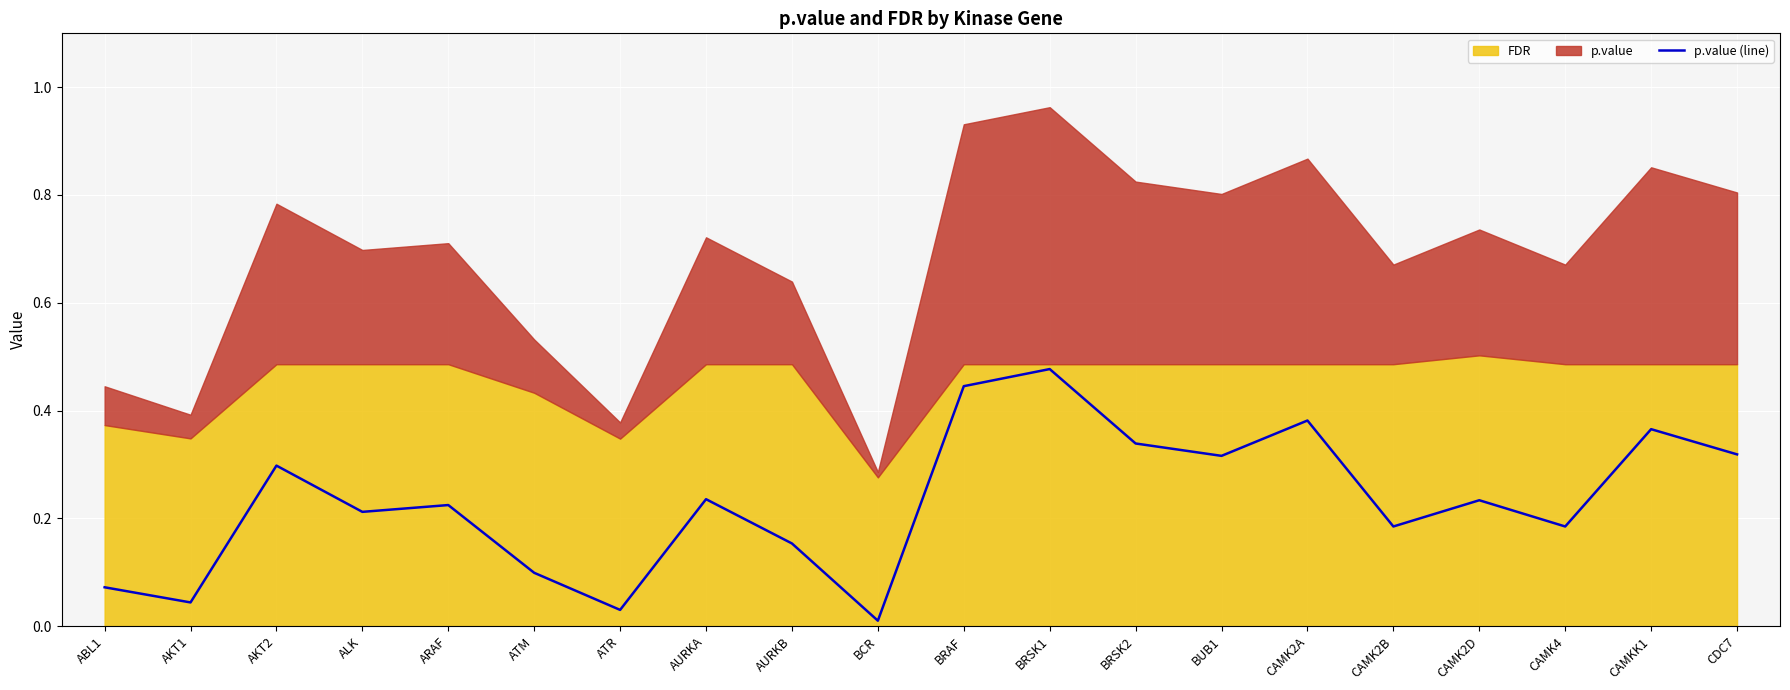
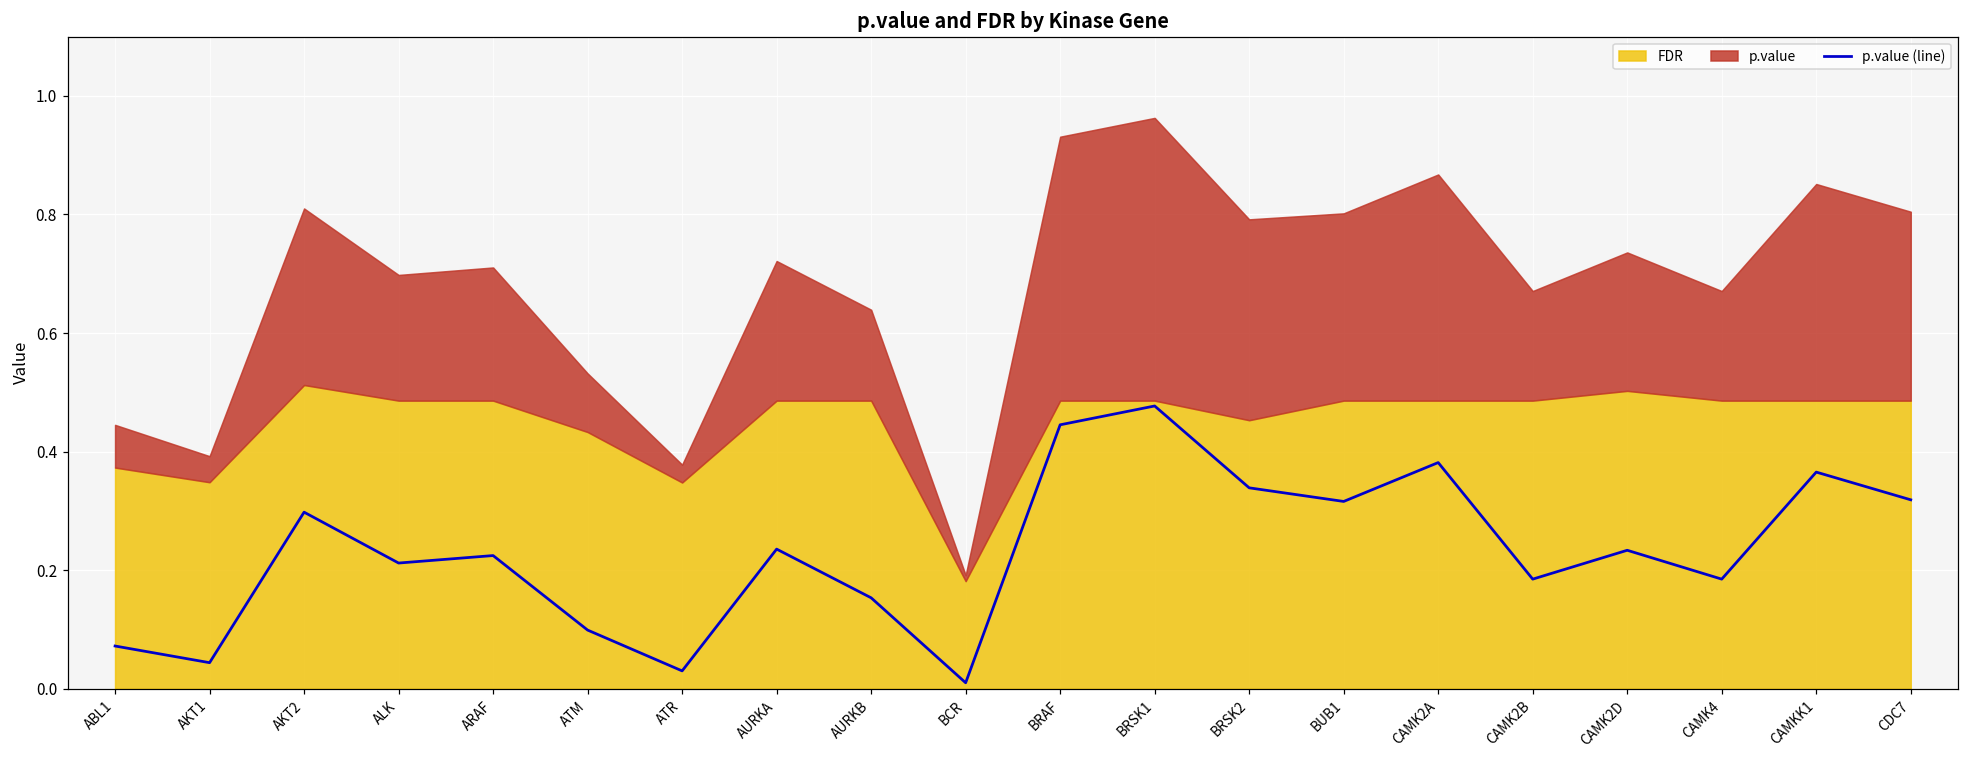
FDR, AKT2: 0.49 -> 0.51
FDR, BCR: 0.28 -> 0.18
FDR, BRSK2: 0.49 -> 0.45
